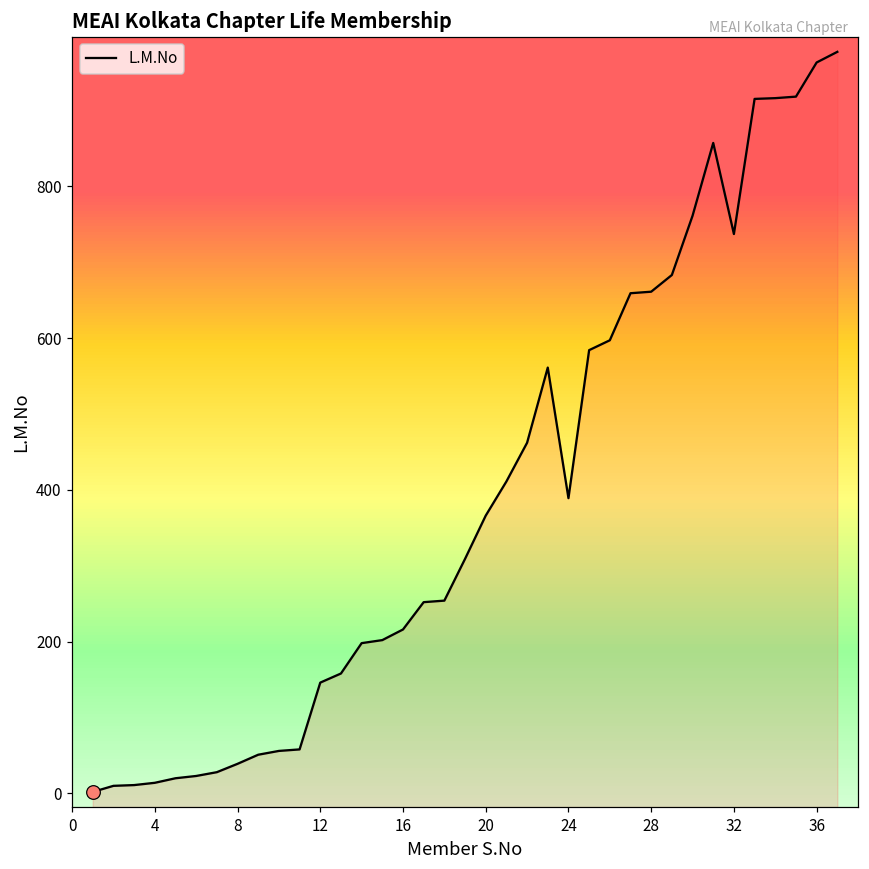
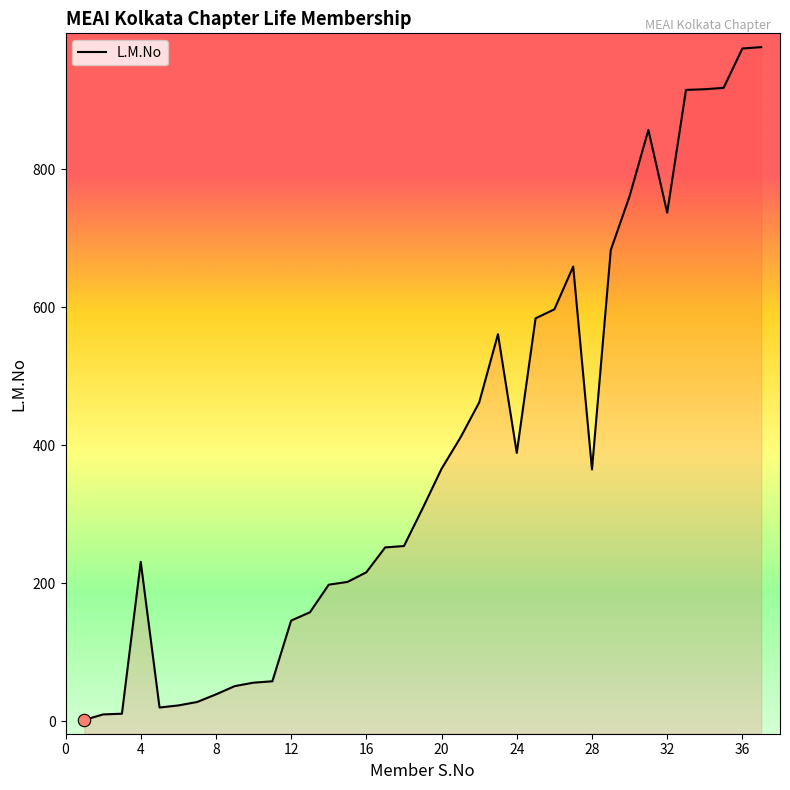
L.M.No, 4: 10 -> 230
L.M.No, 28: 660 -> 370
L.M.No, 36: 960 -> 980
